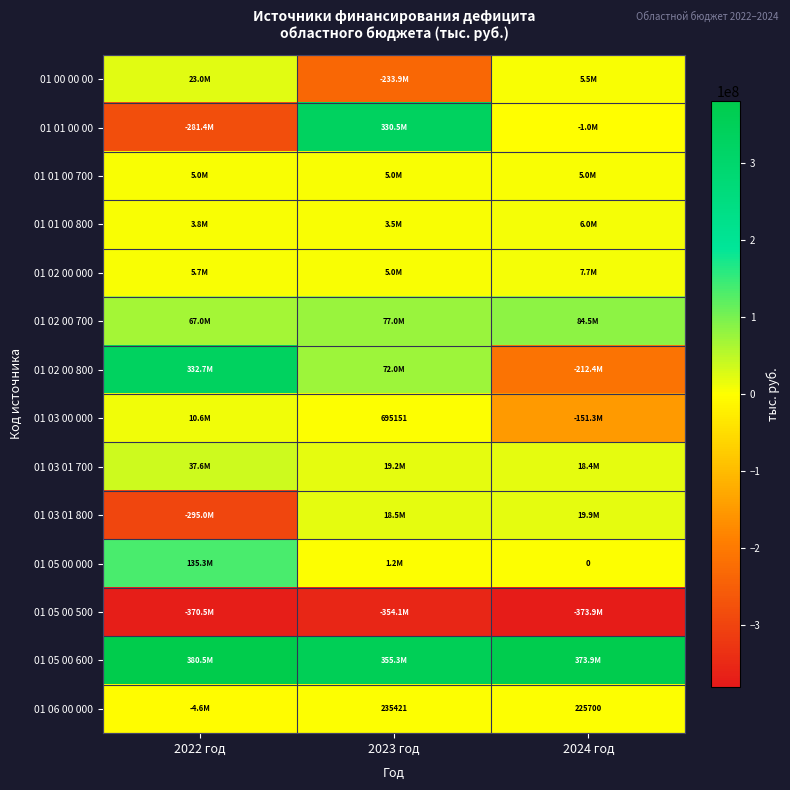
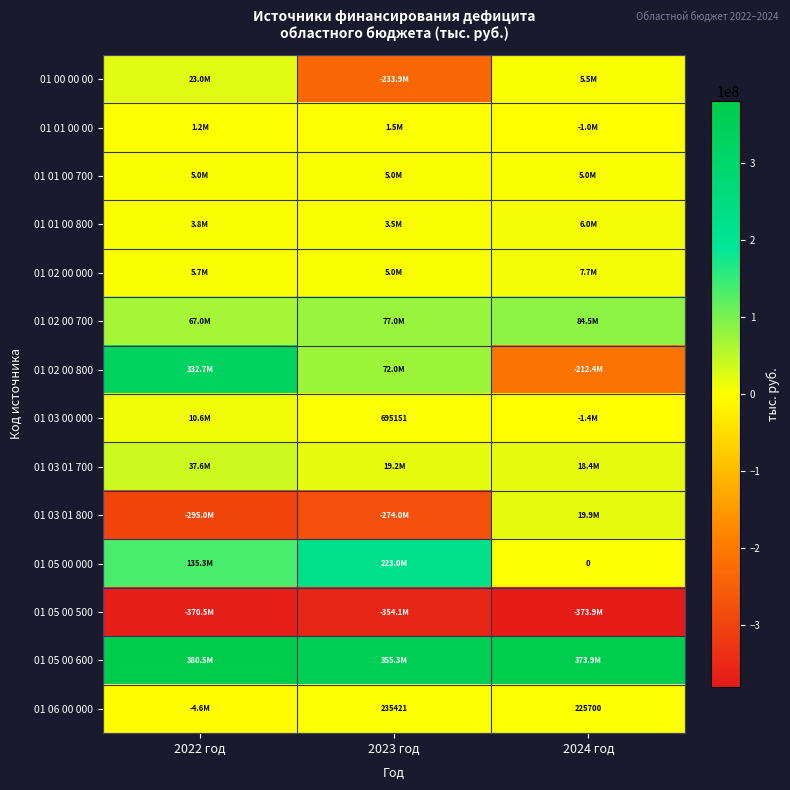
01 01 00 00, 2022 год: -281.4M -> 1.2M
01 01 00 00, 2023 год: 330.5M -> 1.5M
01 03 00 000, 2024 год: -151.3M -> -1.4M
01 03 01 800, 2023 год: 18.5M -> -274.0M
01 05 00 000, 2023 год: 1.2M -> 223.0M
